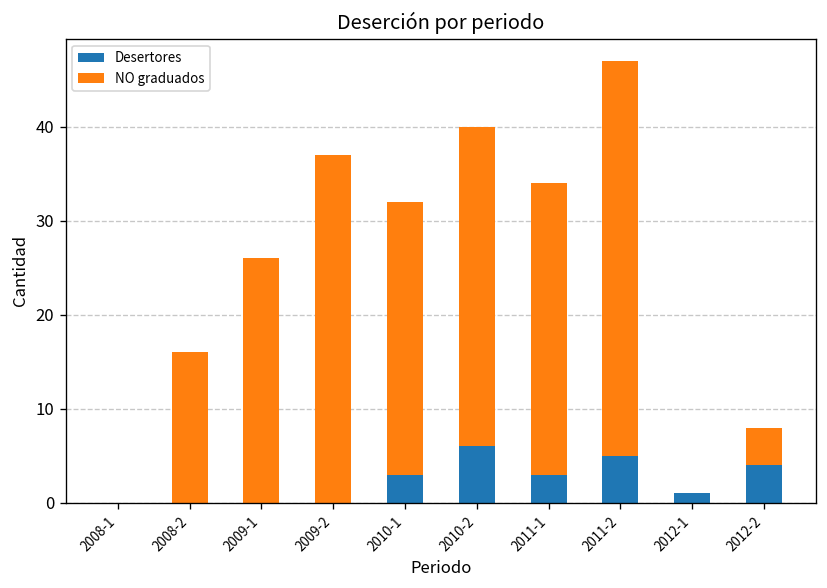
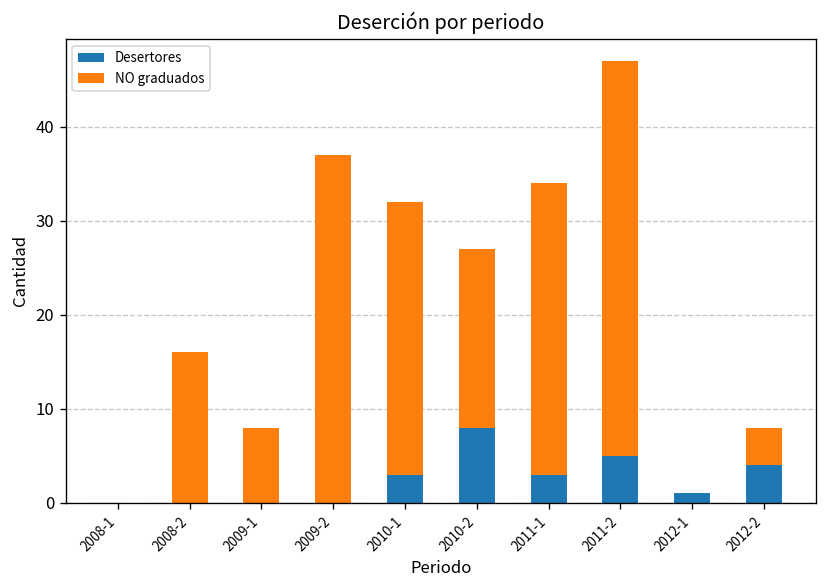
NO graduados, 2009-1: 26 -> 8
Desertores, 2010-2: 6 -> 8
NO graduados, 2010-2: 34 -> 19
